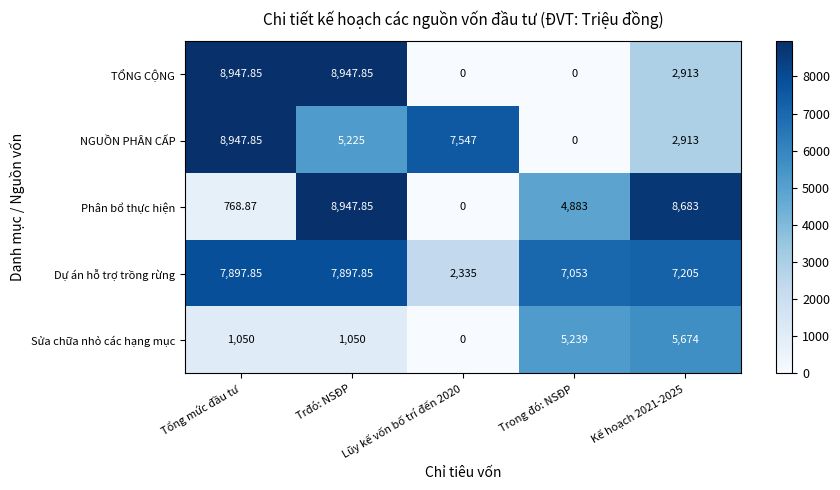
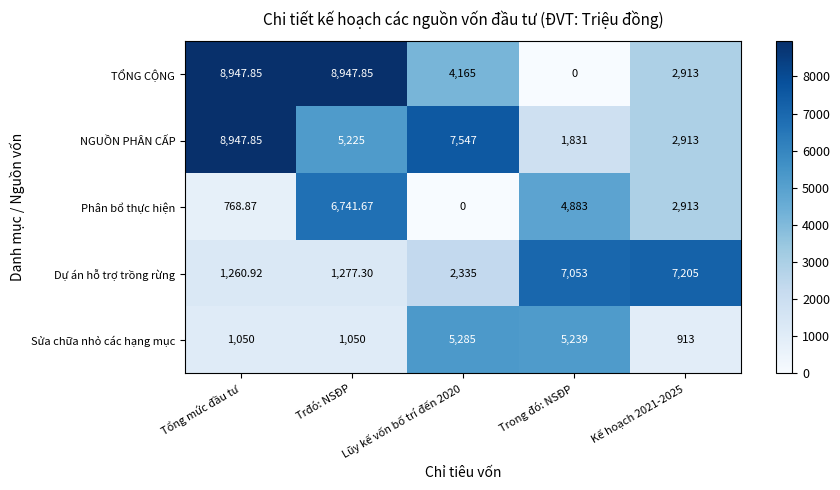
TỔNG CỘNG, Lũy kế vốn bố trí đến 2020: 0 -> 4,165
NGUỒN PHÂN CẤP, Trong đó: NSĐP: 0 -> 1,831
Phân bổ thực hiện, Trđó: NSĐP: 8,947.85 -> 6,741.67
Phân bổ thực hiện, Kế hoạch 2021-2025: 8,683 -> 2,913
Dự án hỗ trợ trồng rừng, Tổng mức đầu tư: 7,897.85 -> 1,260.92
Dự án hỗ trợ trồng rừng, Trđó: NSĐP: 7,897.85 -> 1,277.30
Sửa chữa nhỏ các hạng mục, Lũy kế vốn bố trí đến 2020: 0 -> 5,285
Sửa chữa nhỏ các hạng mục, Kế hoạch 2021-2025: 5,674 -> 913
